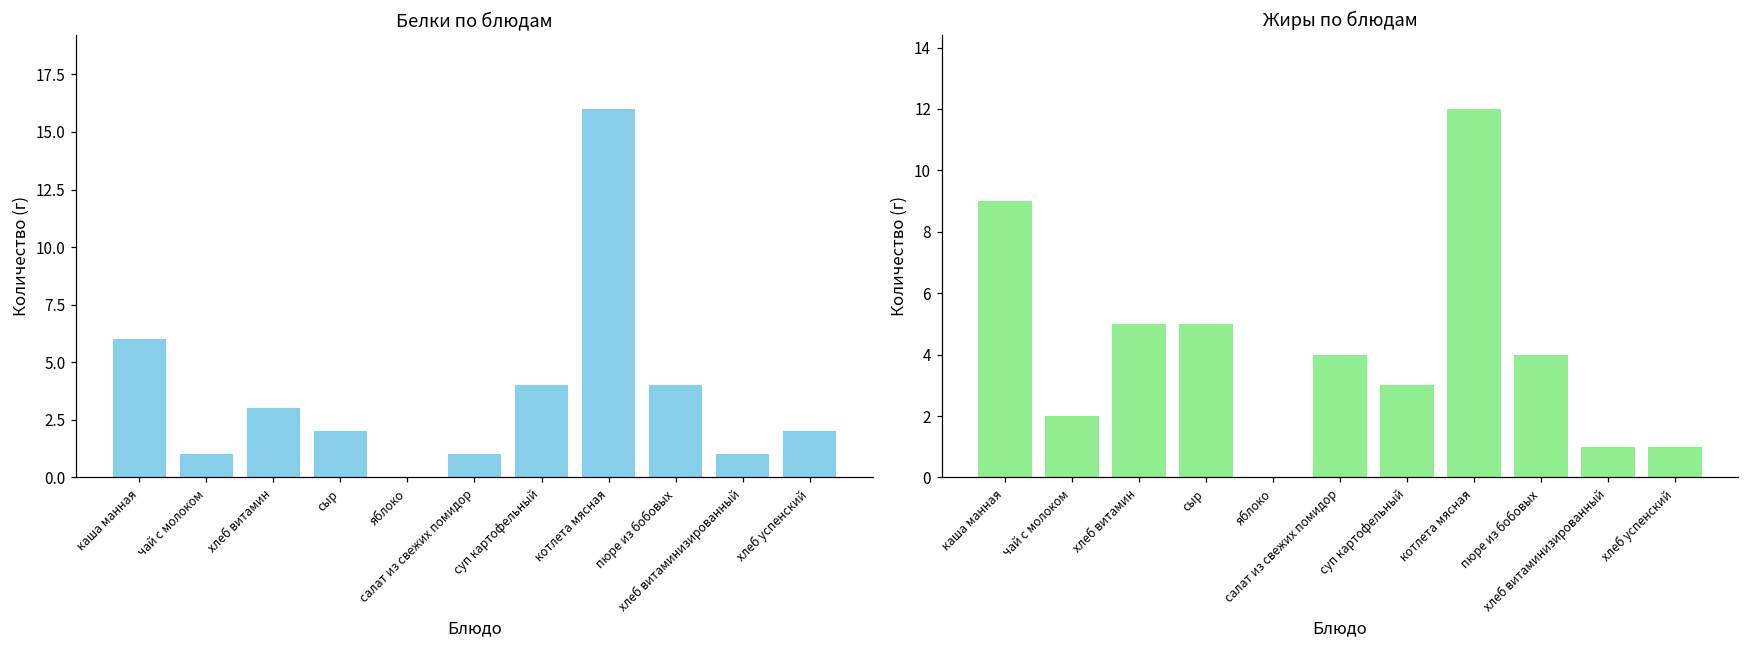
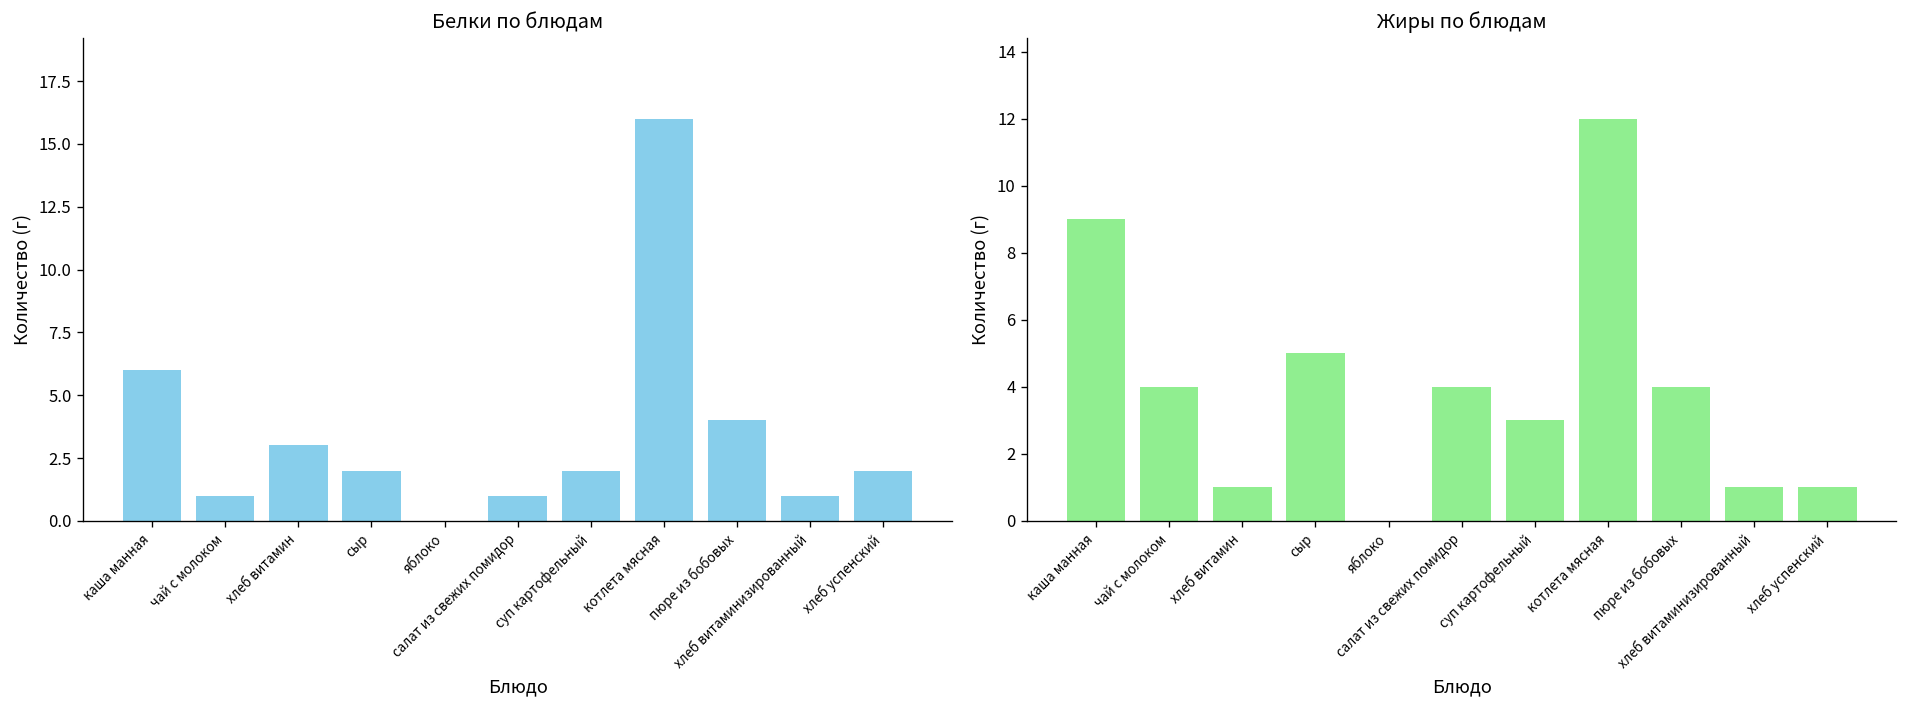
Белки по блюдам, суп картофельный: 4 -> 2
Жиры по блюдам, чай с молоком: 2 -> 4
Жиры по блюдам, хлеб витамин: 5 -> 1
